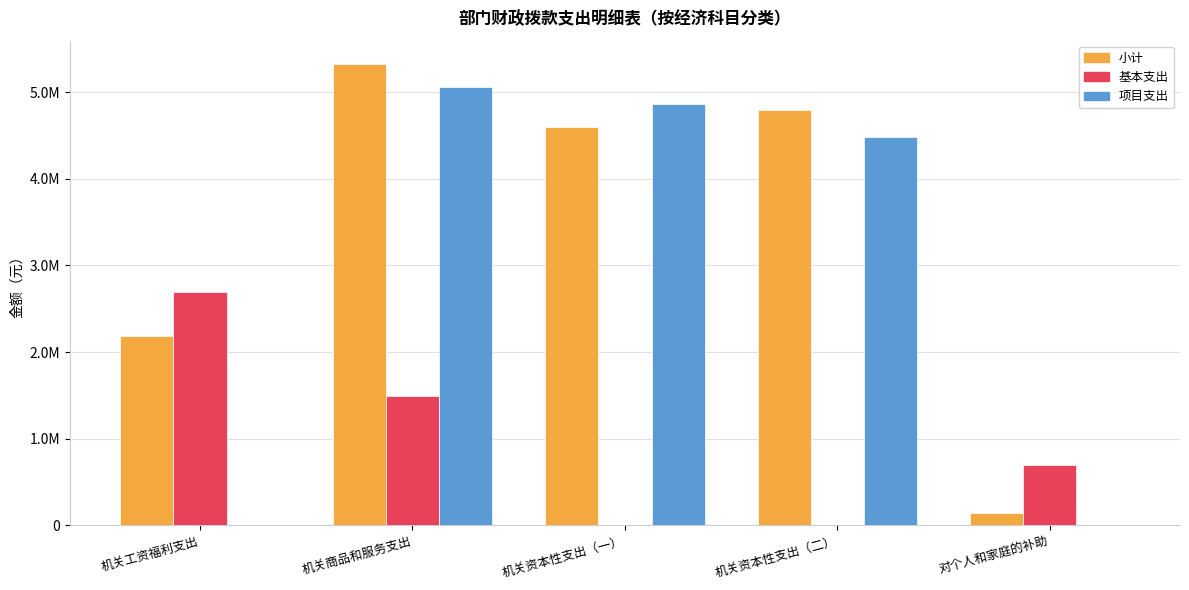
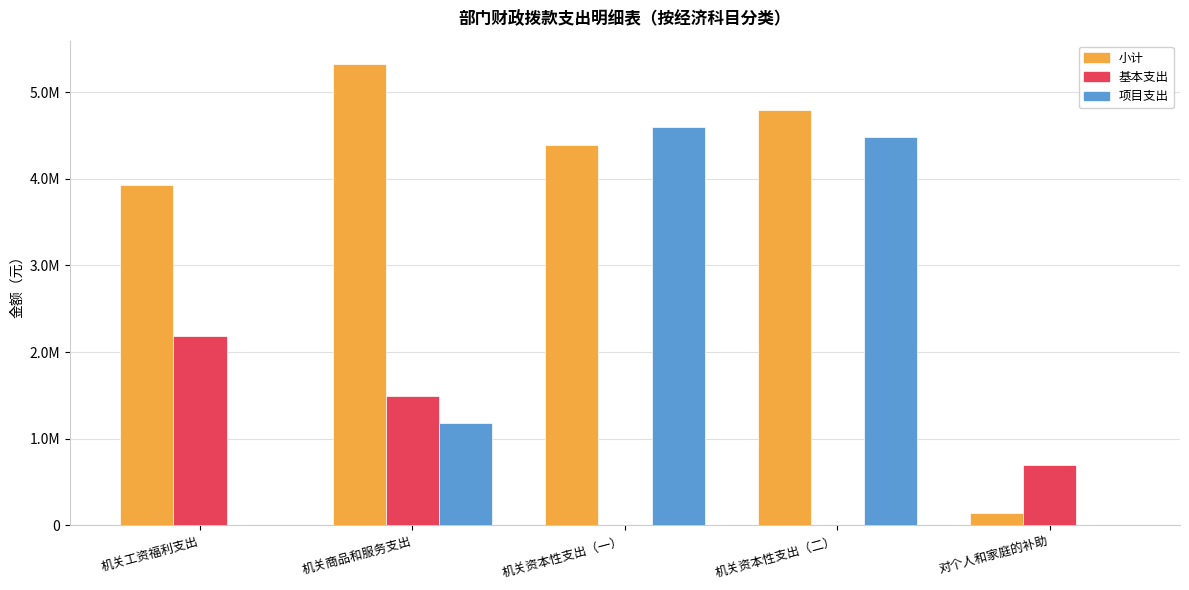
小计, 机关工资福利支出: 2200000 -> 3900000
基本支出, 机关工资福利支出: 2700000 -> 2200000
项目支出, 机关商品和服务支出: 5100000 -> 1200000
小计, 机关资本性支出（一）: 4600000 -> 4400000
项目支出, 机关资本性支出（一）: 4900000 -> 4600000
